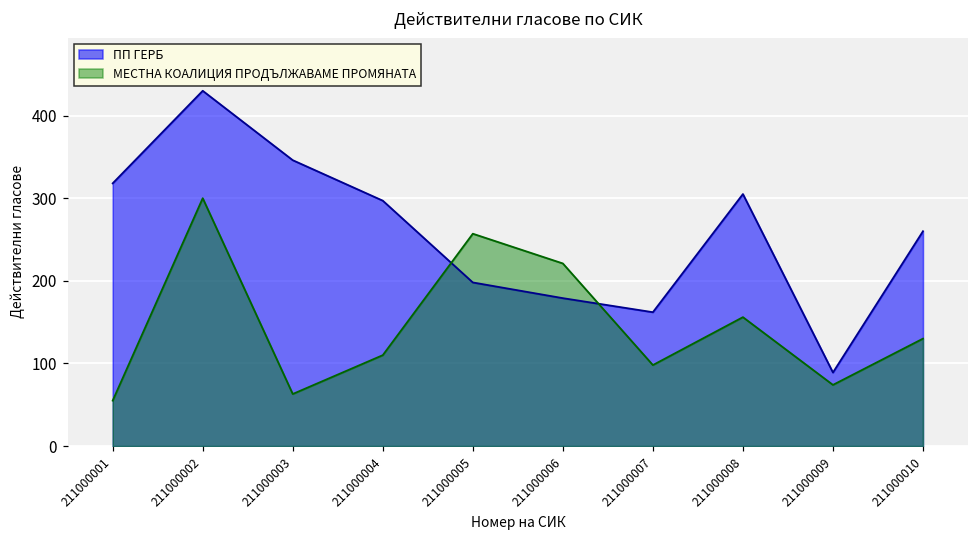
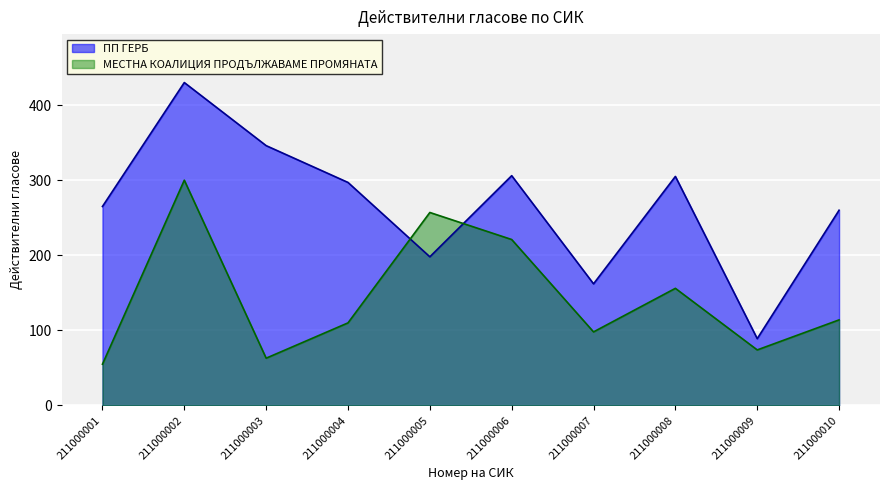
ПП ГЕРБ, 211000001: 320 -> 270
ПП ГЕРБ, 211000006: 180 -> 310
МЕСТНА КОАЛИЦИЯ ПРОДЪЛЖАВАМЕ ПРОМЯНАТА, 211000010: 130 -> 110
